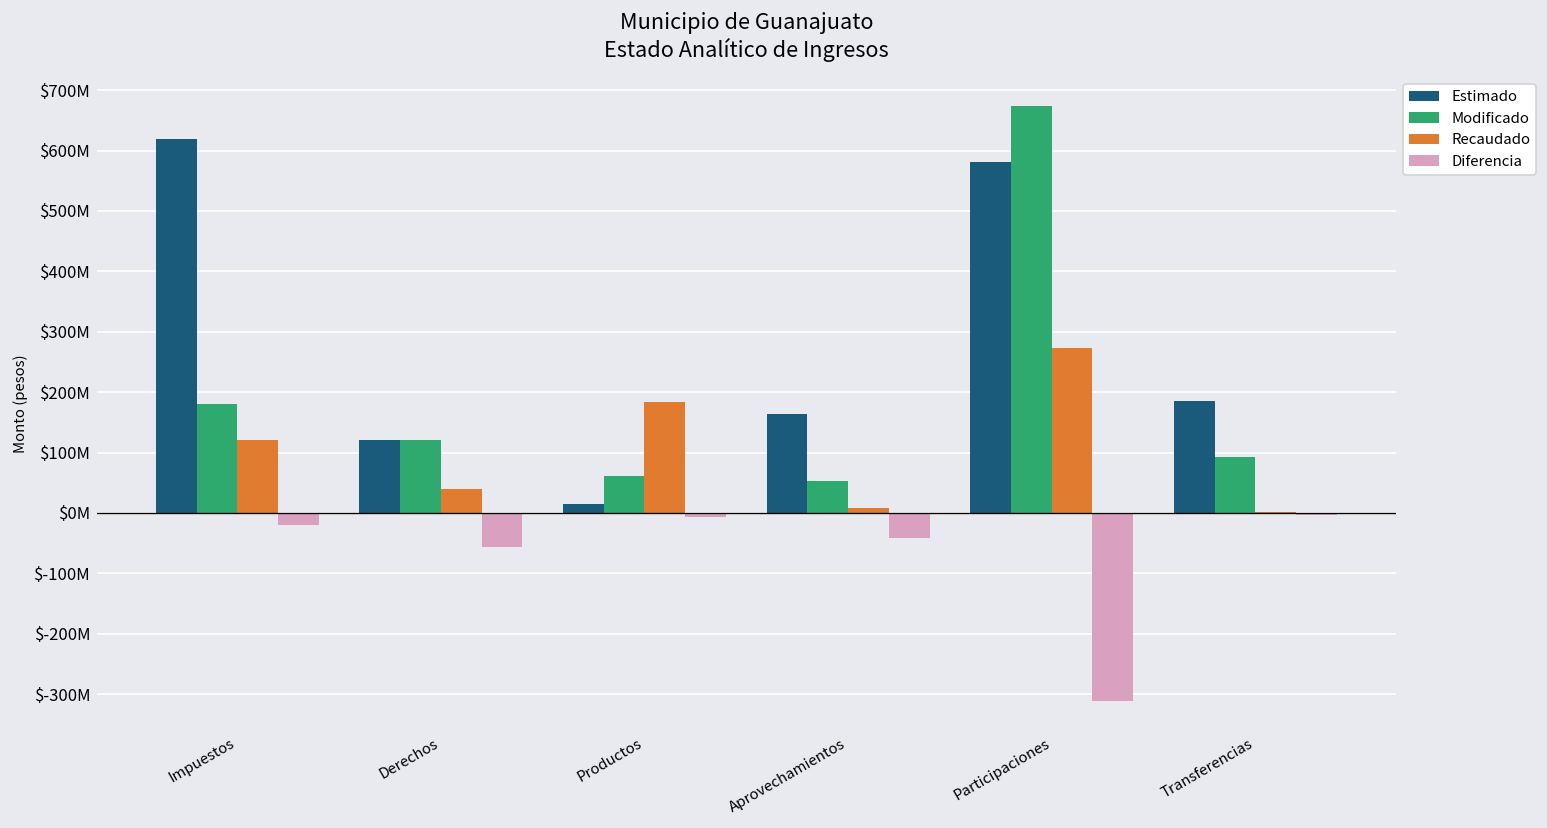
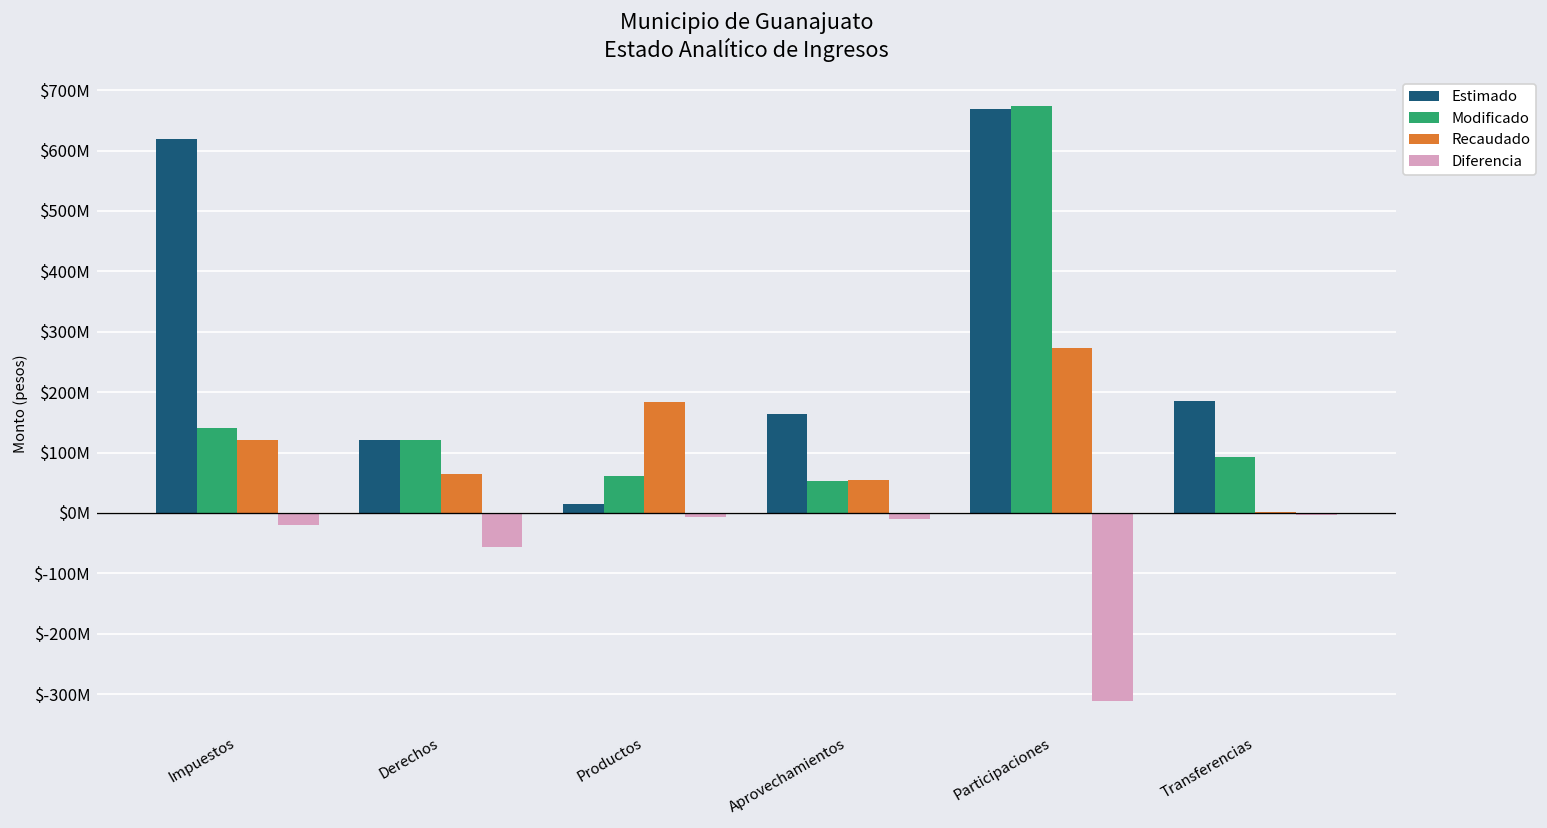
Modificado, Impuestos: $180000000 -> $140000000
Recaudado, Derechos: $40000000 -> $60000000
Recaudado, Aprovechamientos: $10000000 -> $50000000
Diferencia, Aprovechamientos: $-40000000 -> $-10000000
Estimado, Participaciones: $580000000 -> $670000000
